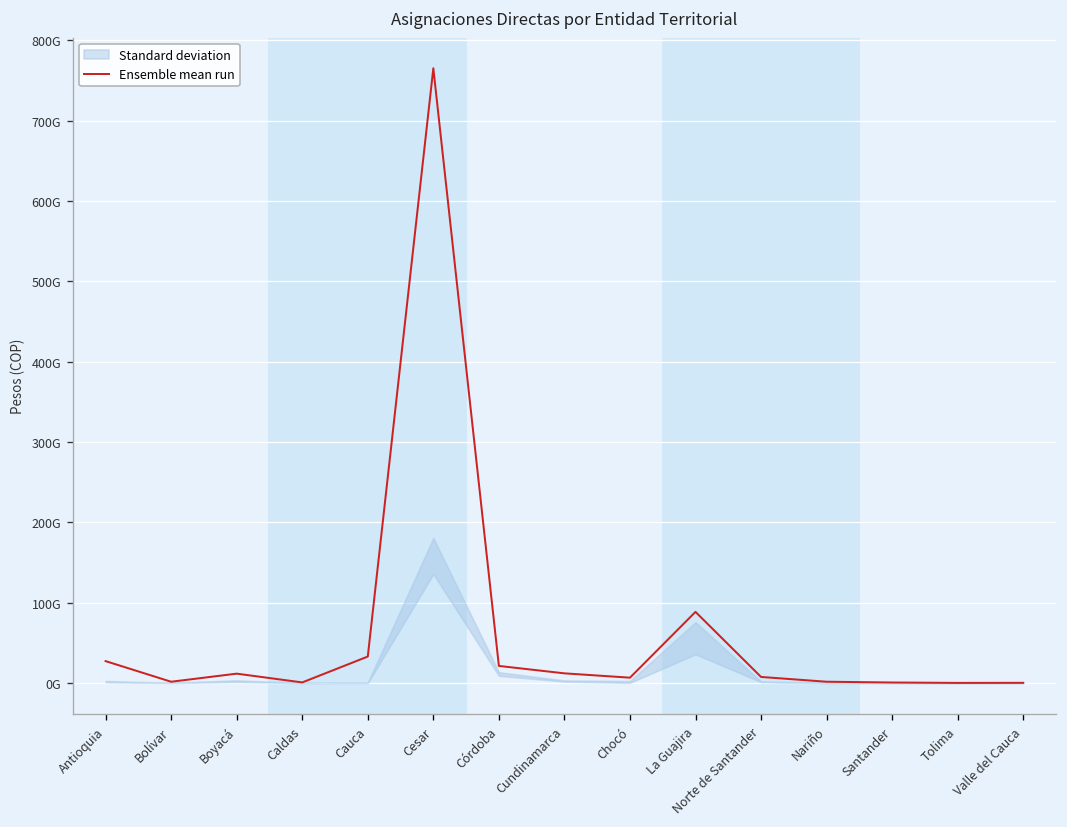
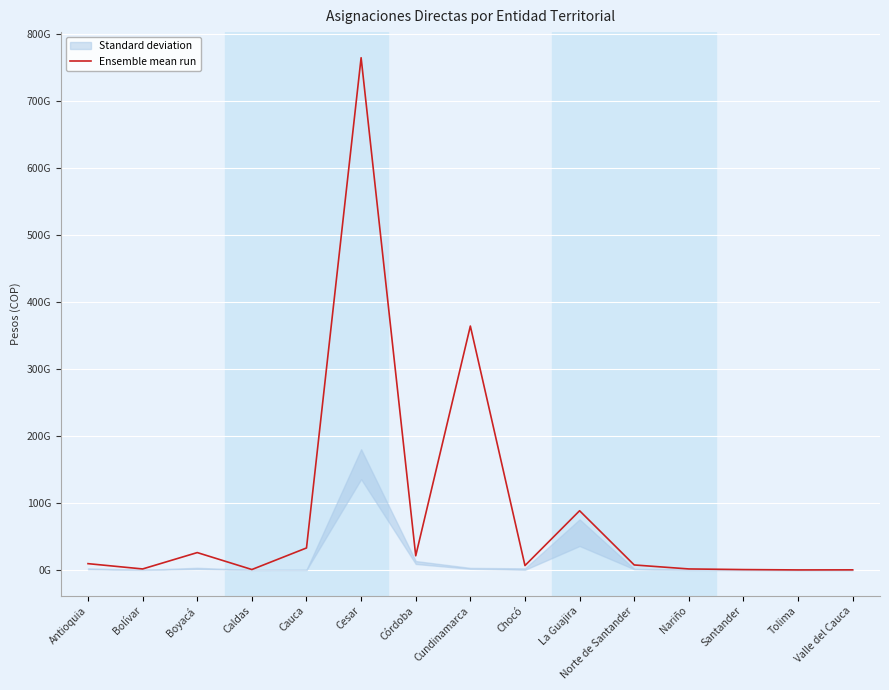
Ensemble mean run, Antioquia: 30000000000 -> 10000000000
Ensemble mean run, Boyacá: 10000000000 -> 30000000000
Ensemble mean run, Cundinamarca: 10000000000 -> 360000000000
